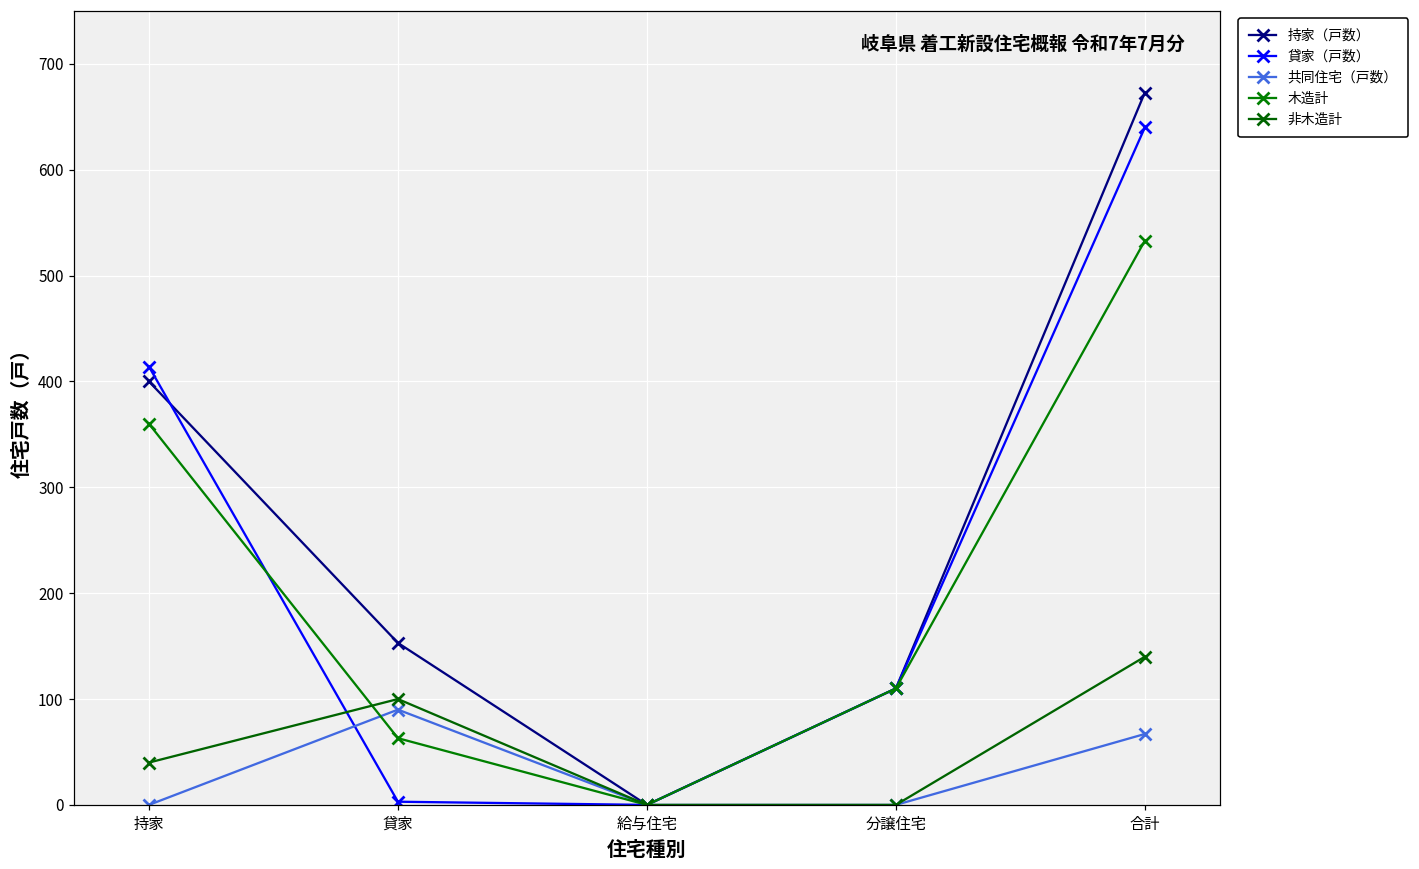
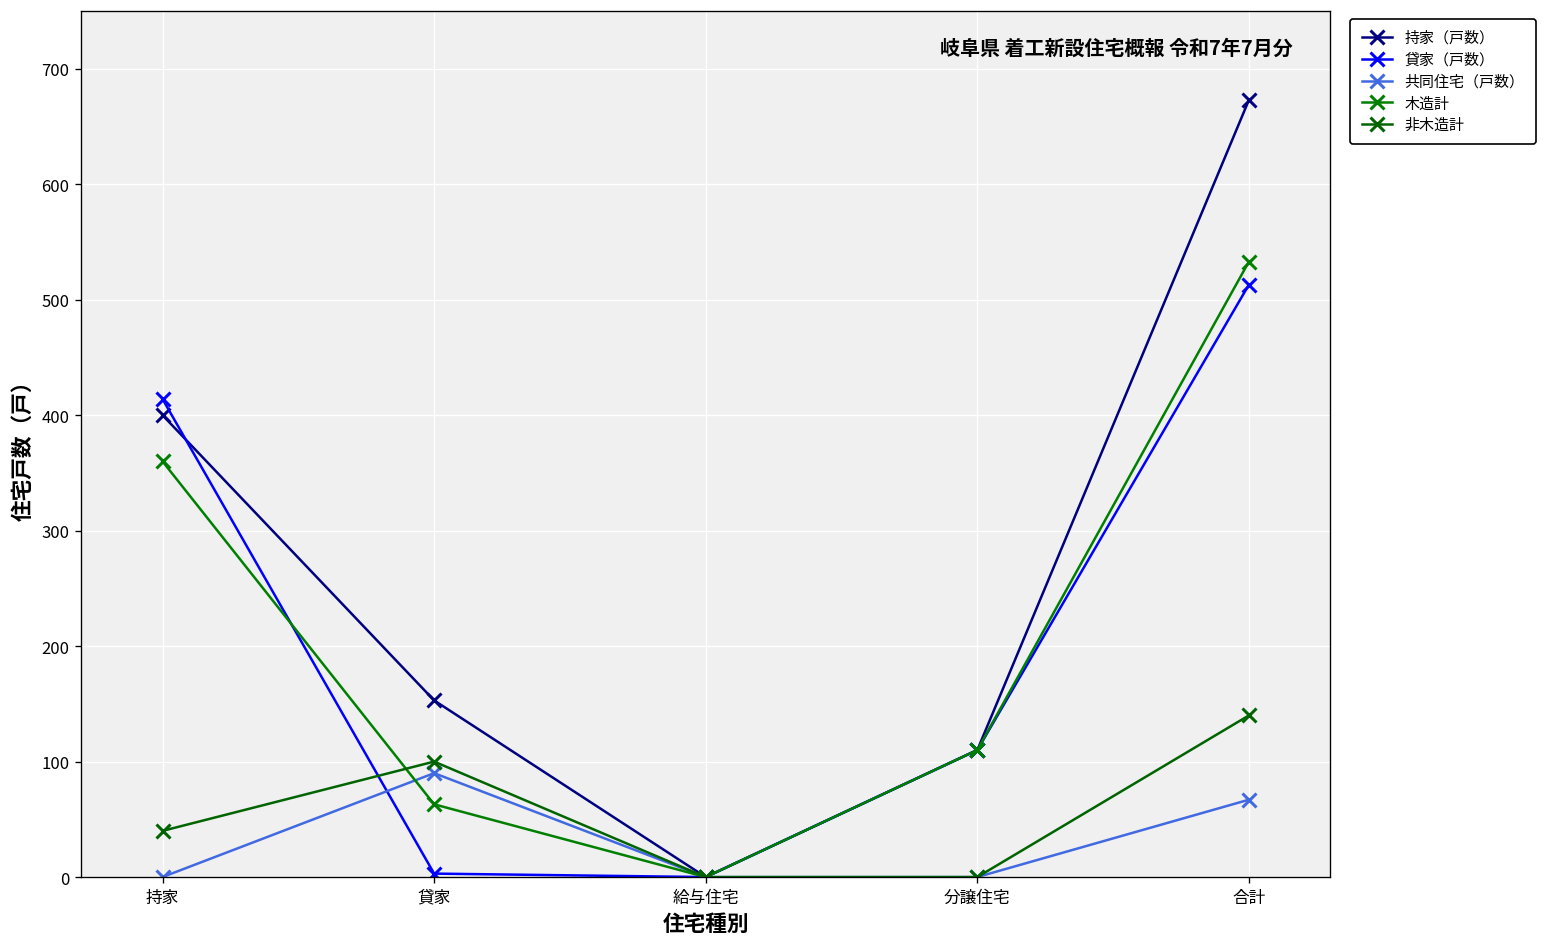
貸家（戸数）, 合計: 640 -> 510
